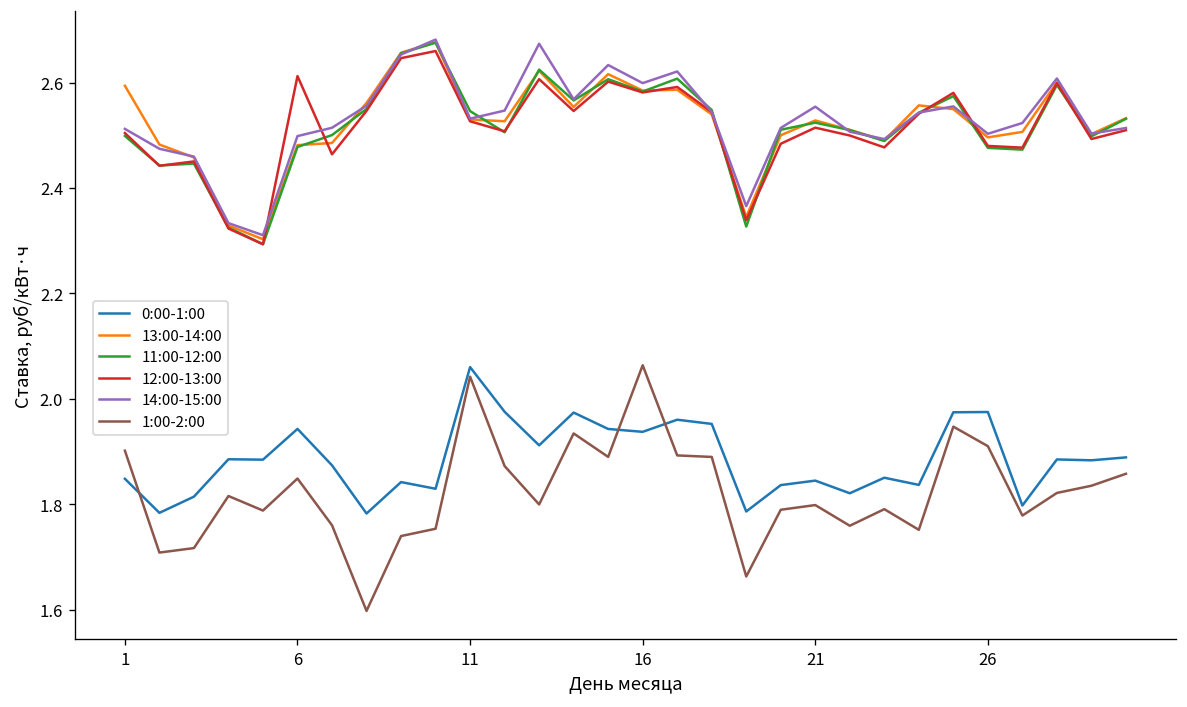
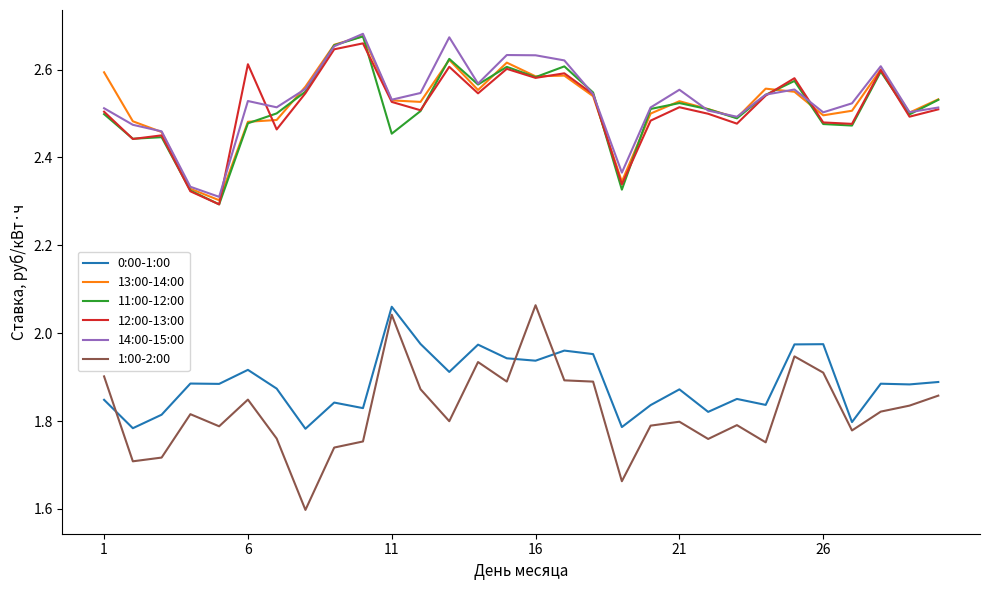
0:00-1:00, 6: 1.94 -> 1.92
14:00-15:00, 6: 2.50 -> 2.53
11:00-12:00, 11: 2.55 -> 2.45
14:00-15:00, 16: 2.60 -> 2.63
0:00-1:00, 21: 1.84 -> 1.87
